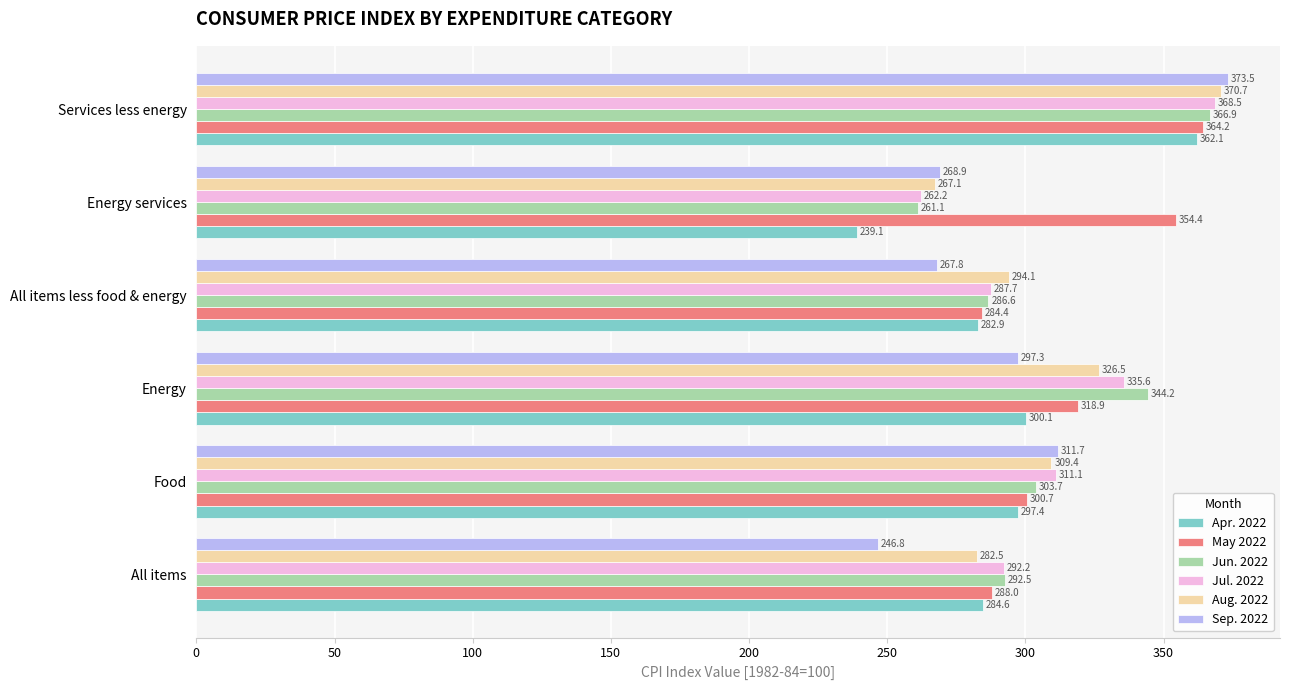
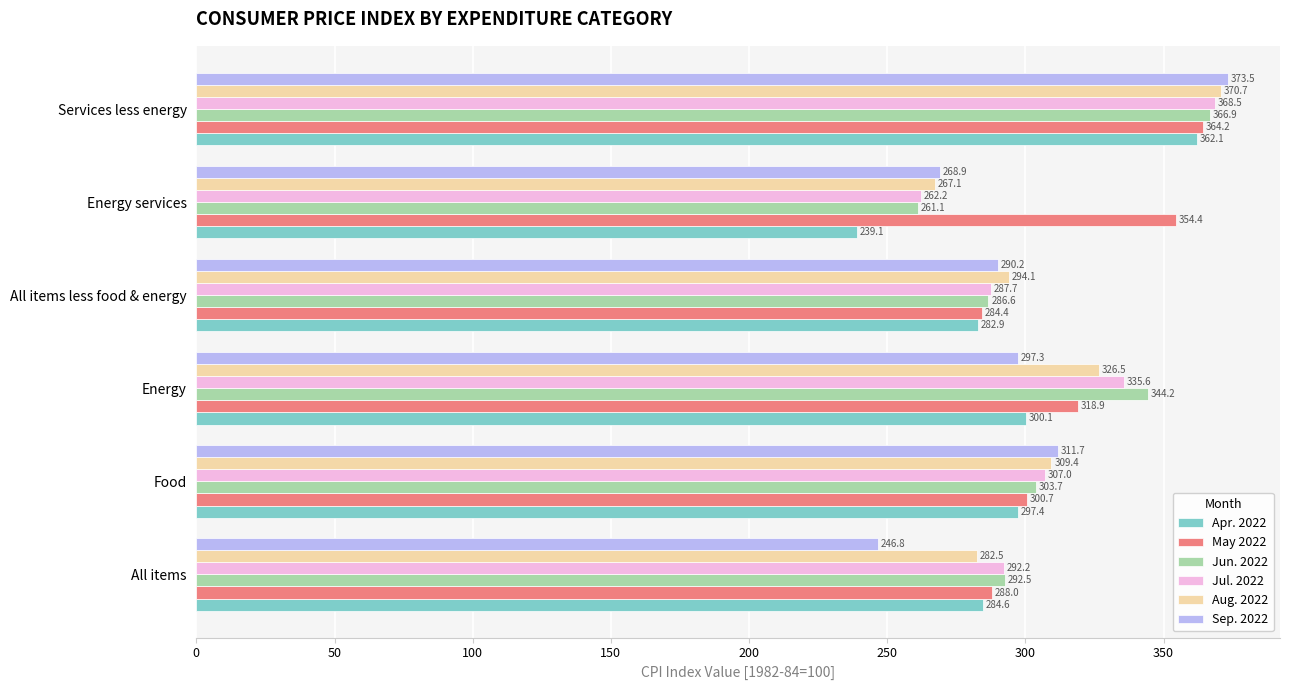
Sep. 2022, All items less food & energy: 267.8 -> 290.2
Jul. 2022, Food: 311.1 -> 307.0
